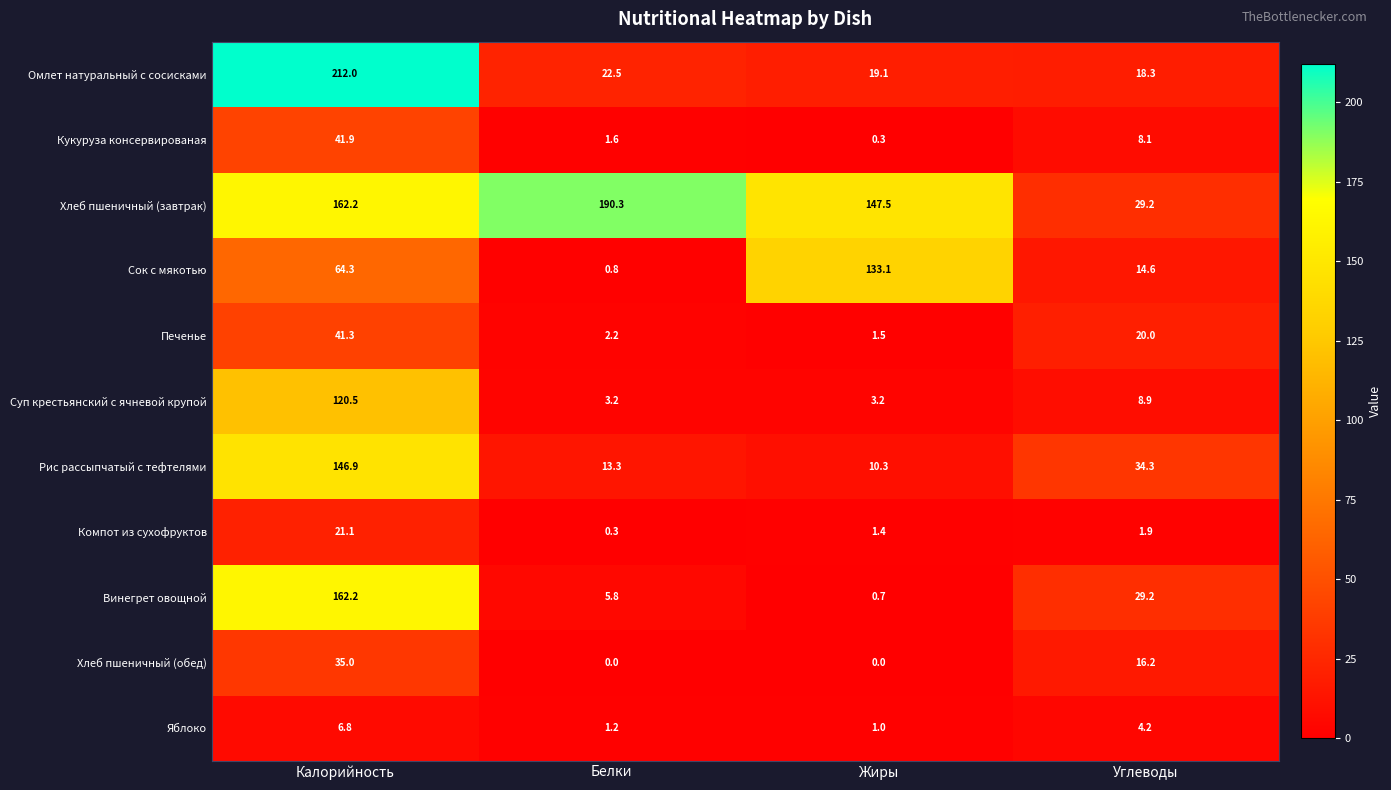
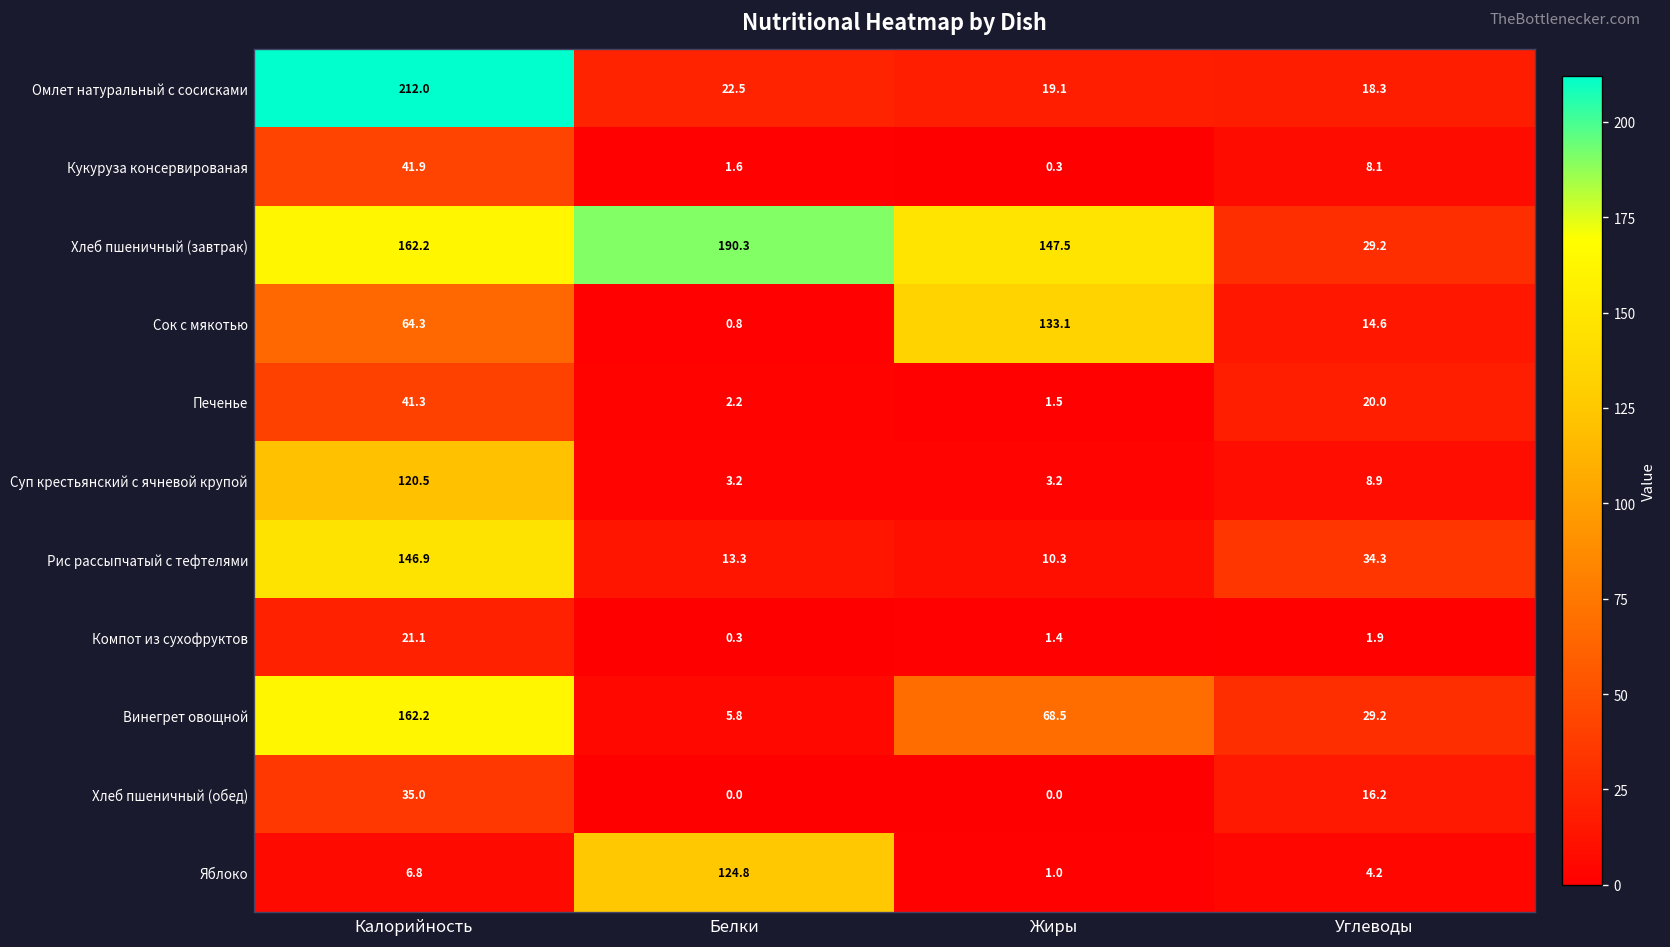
Винегрет овощной, Жиры: 0.7 -> 68.5
Яблоко, Белки: 1.2 -> 124.8
